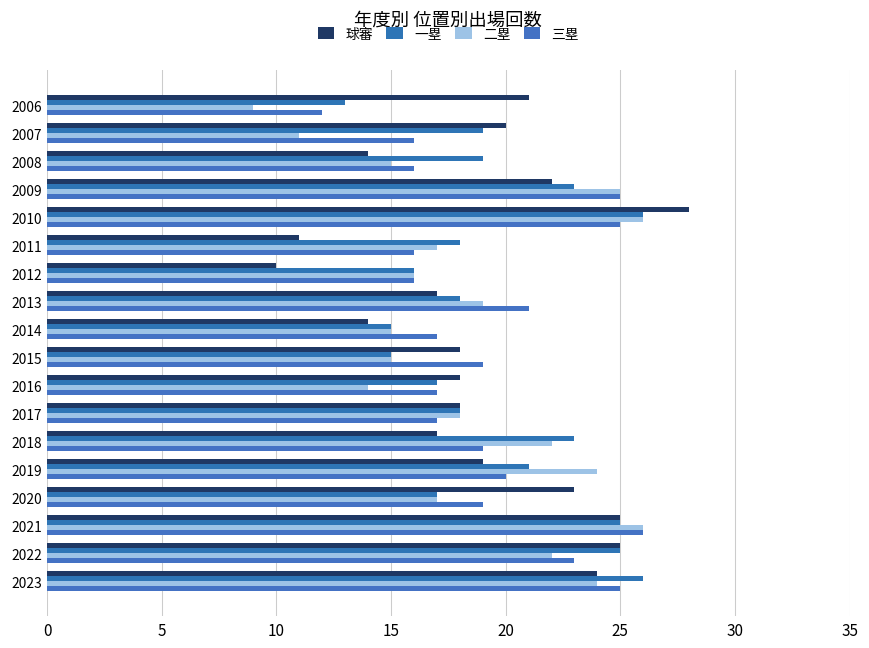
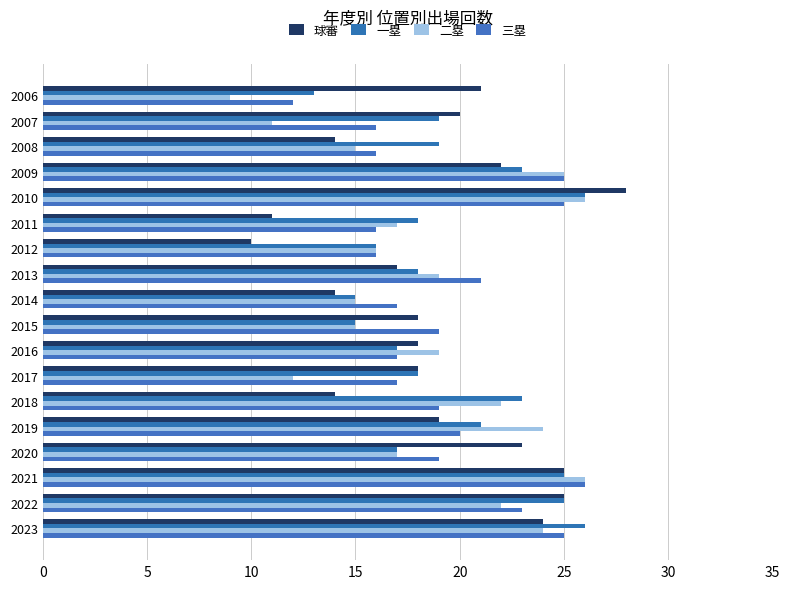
二塁, 2016: 14 -> 19
二塁, 2017: 18 -> 12
球審, 2018: 17 -> 14
